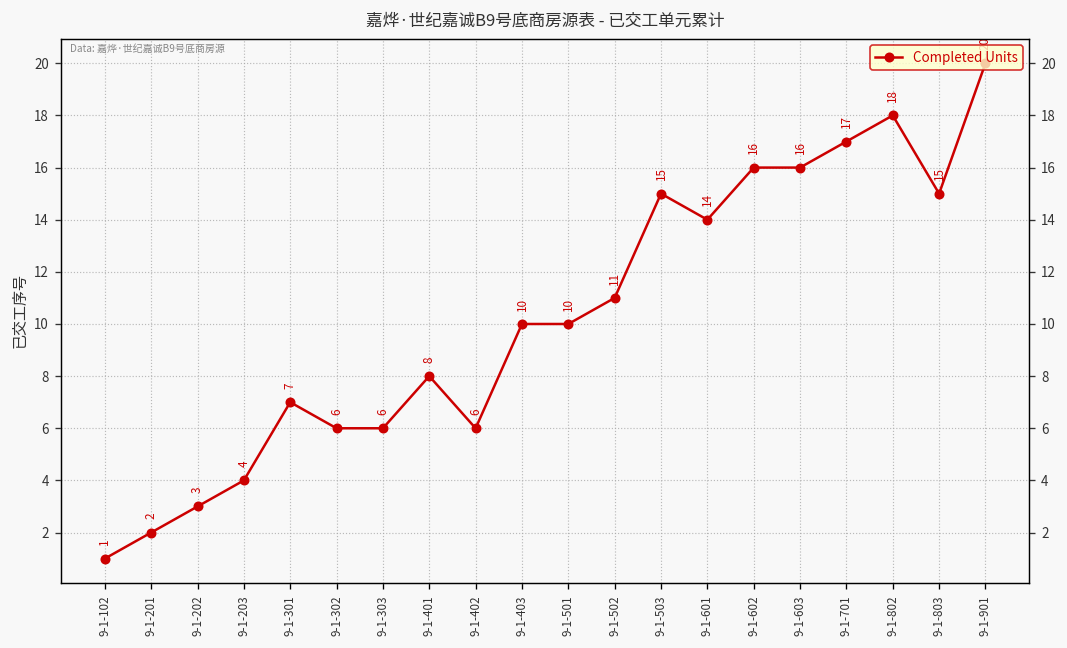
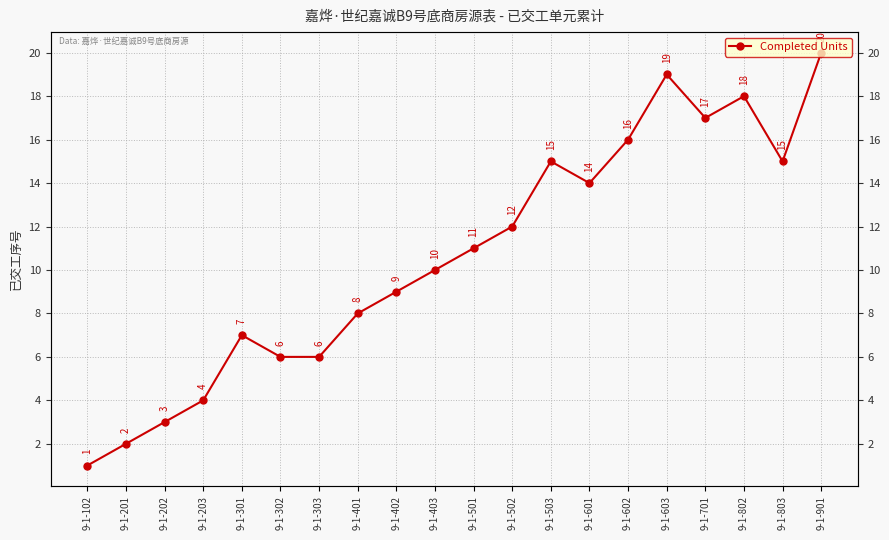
9-1-402: 6 -> 9
9-1-501: 10 -> 11
9-1-502: 11 -> 12
9-1-603: 16 -> 19
